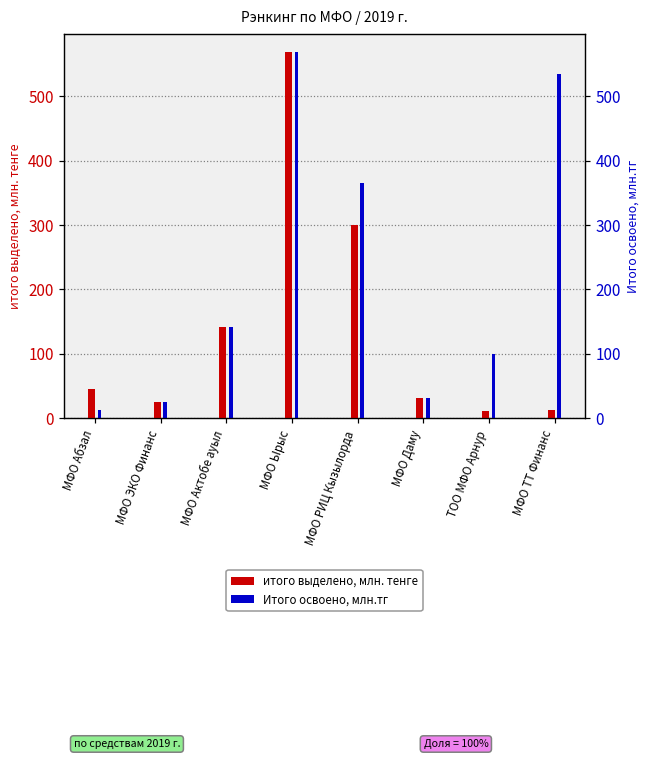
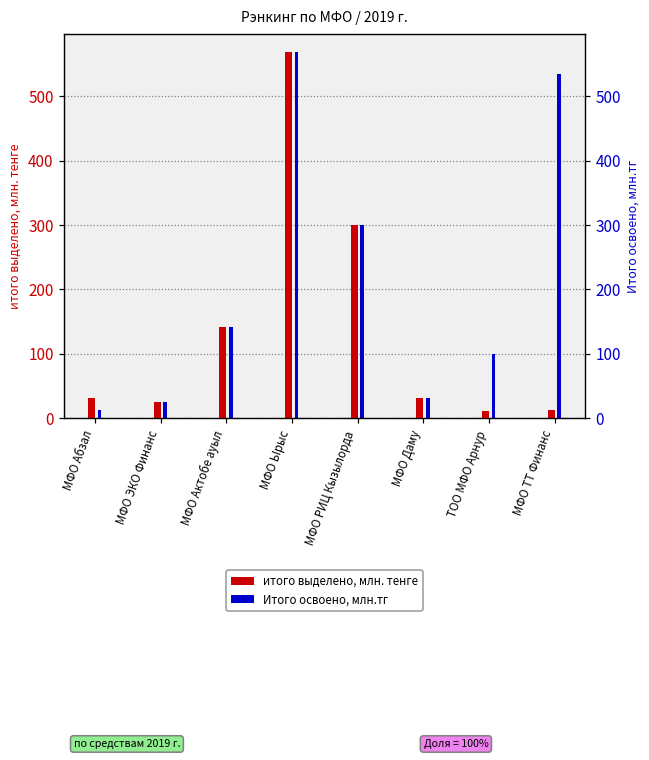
итого выделено, млн. тенге, МФО Абзал: 50 -> 30
Итого освоено, млн.тг, МФО РИЦ Кызылорда: 370 -> 300
